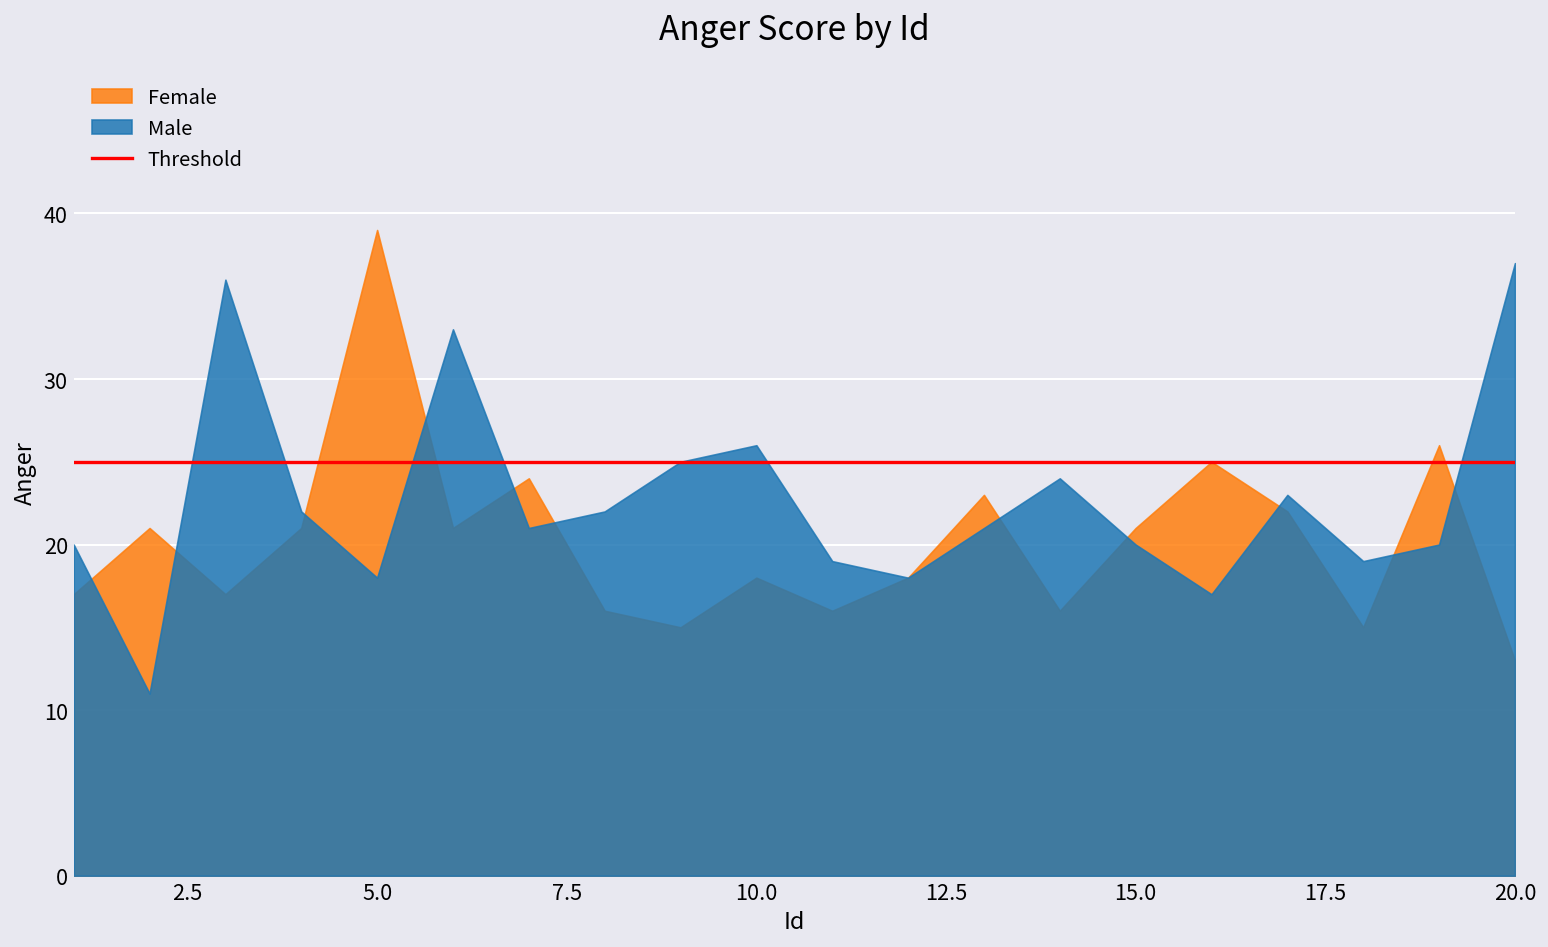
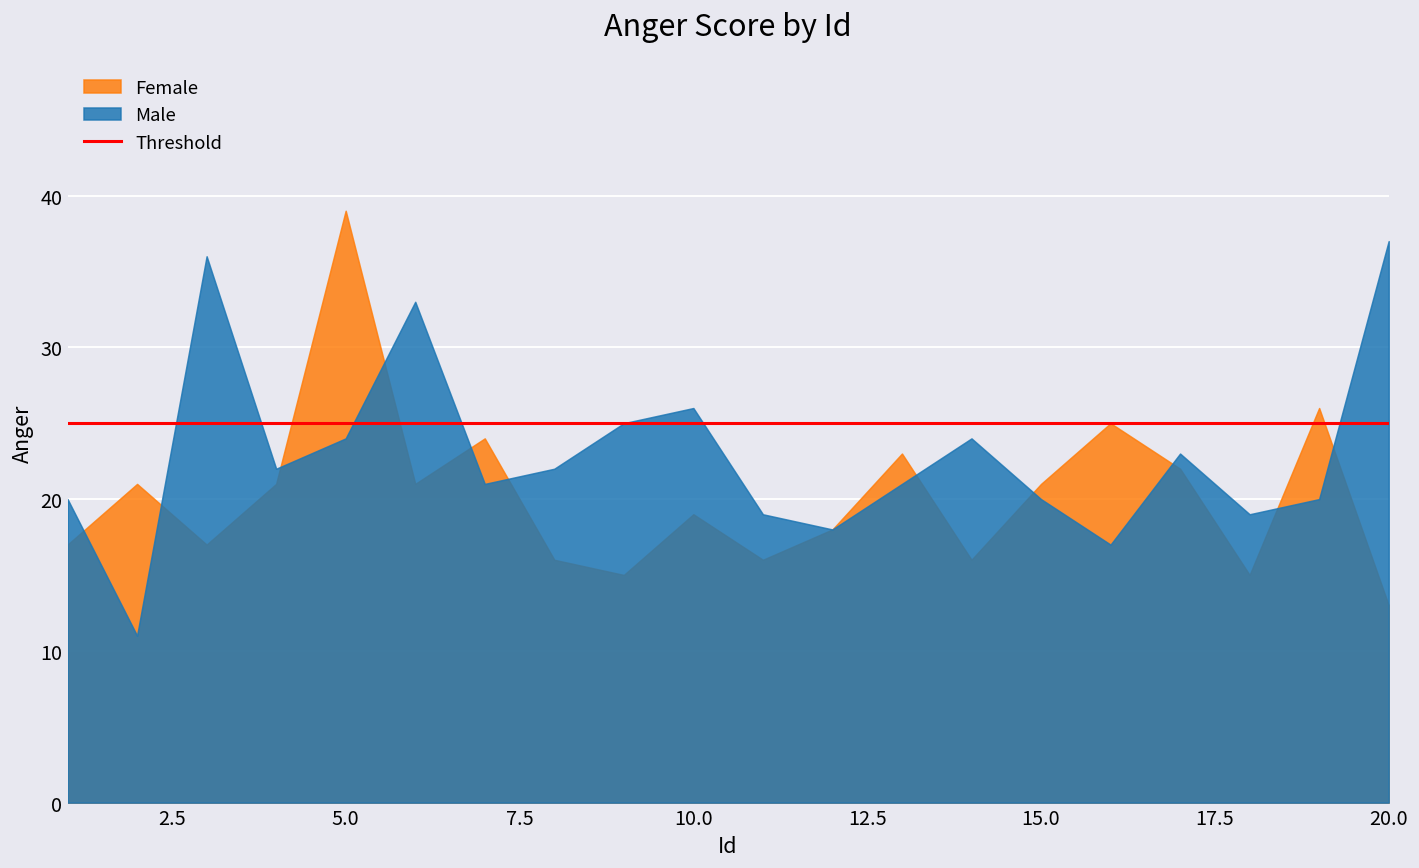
Male, 5.0: 18 -> 24
Female, 10.0: 18 -> 19
